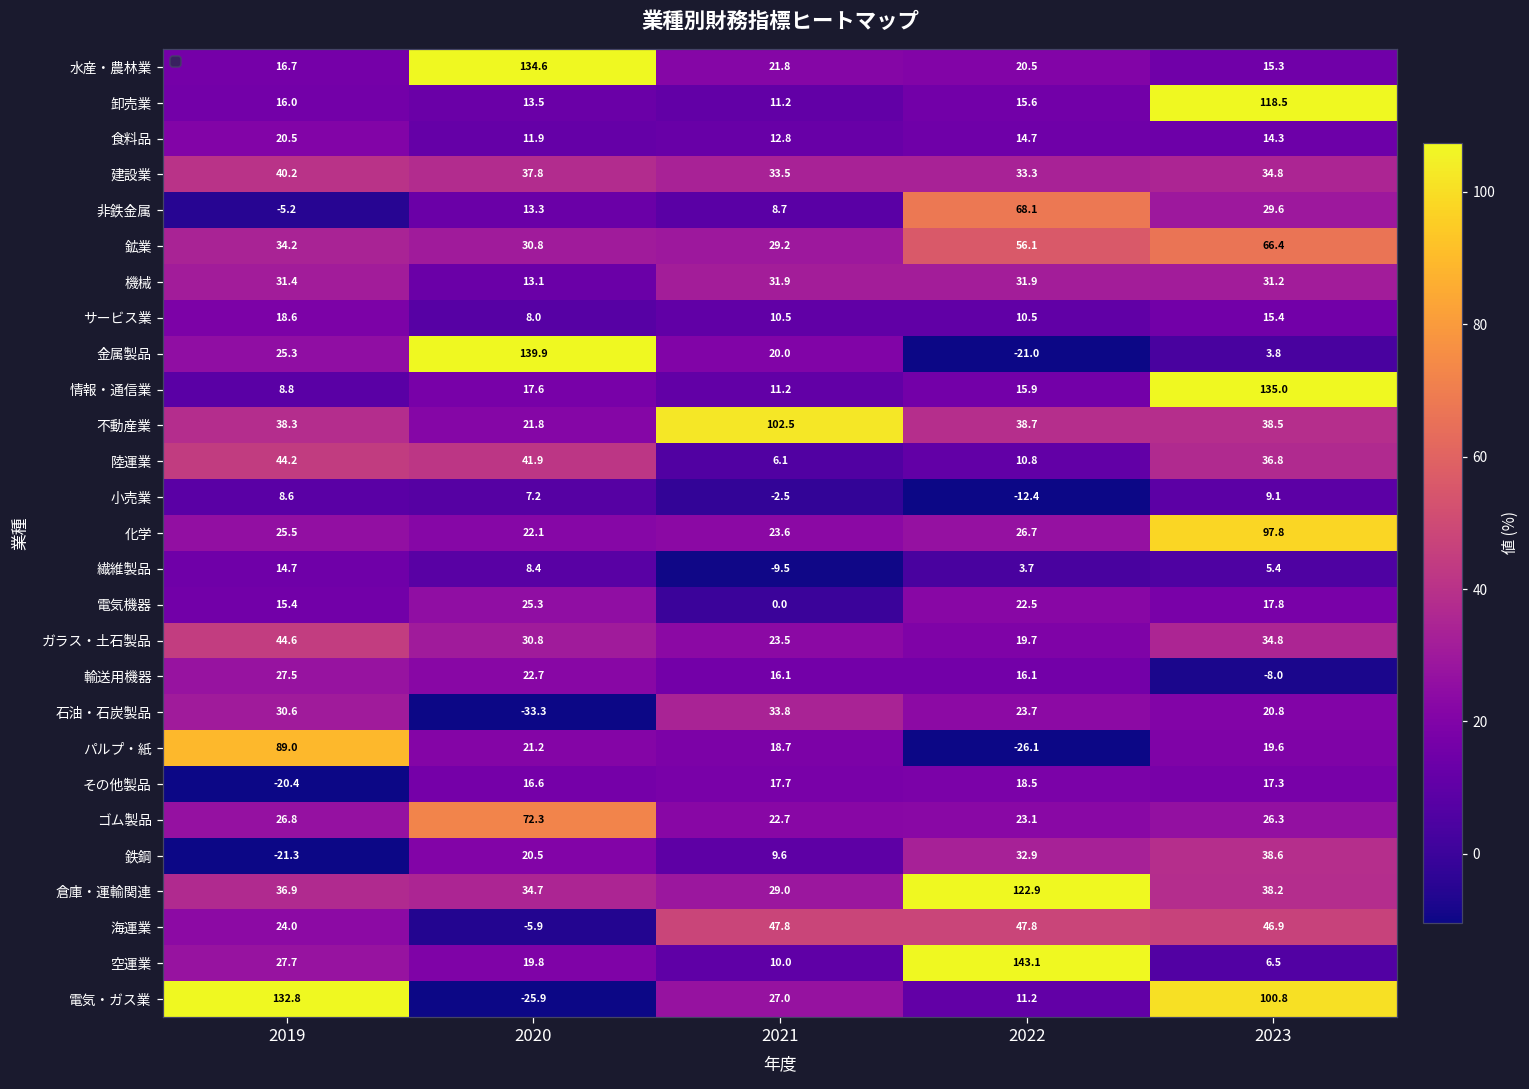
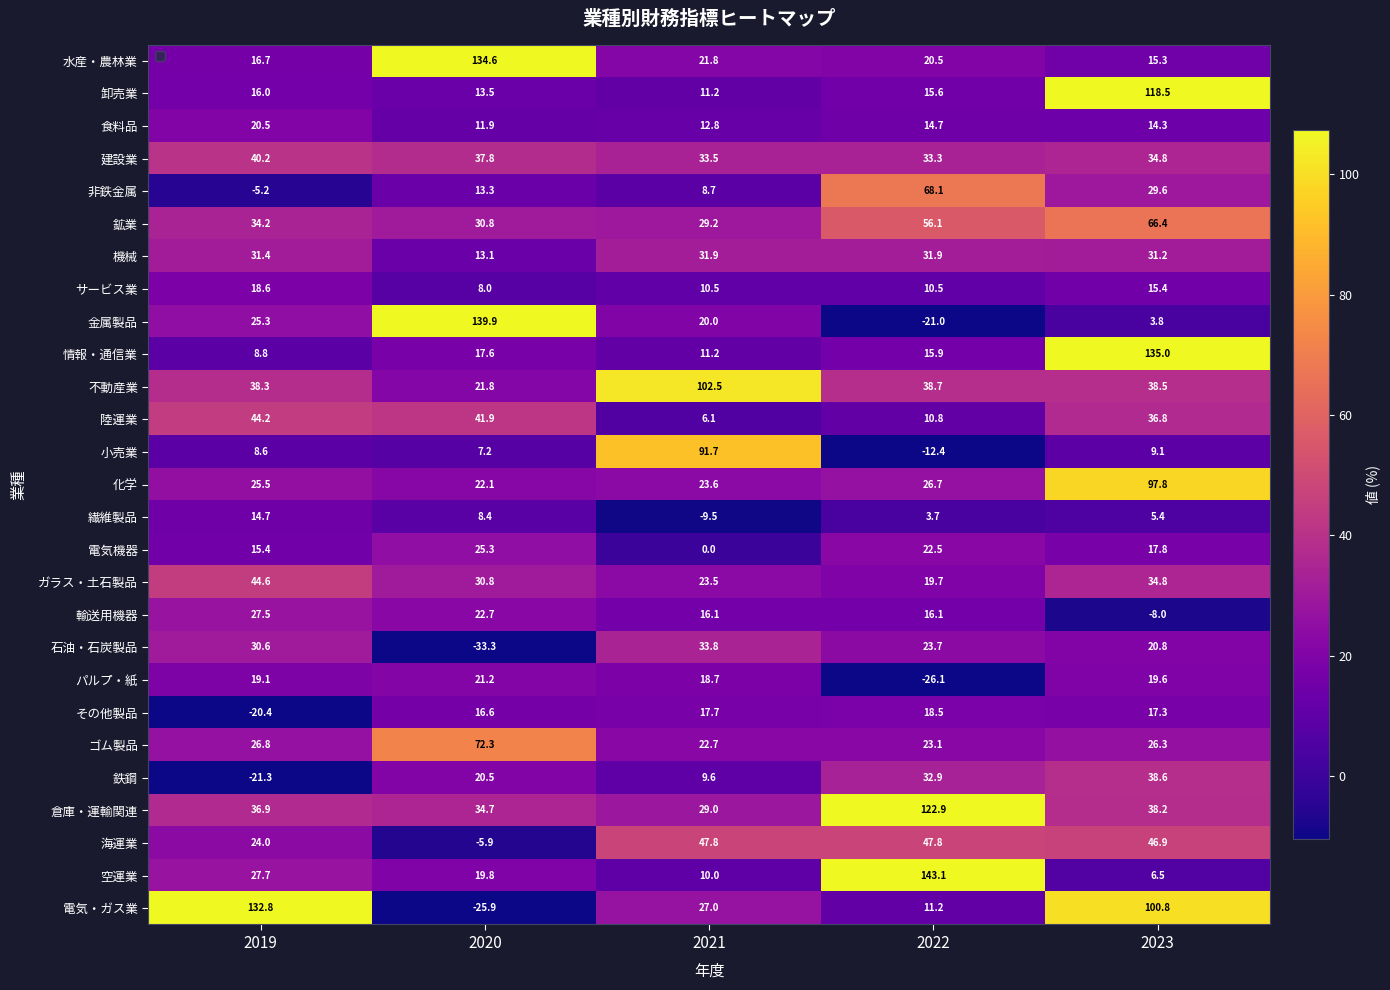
小売業, 2021: -2.5 -> 91.7
パルプ・紙, 2019: 89.0 -> 19.1
